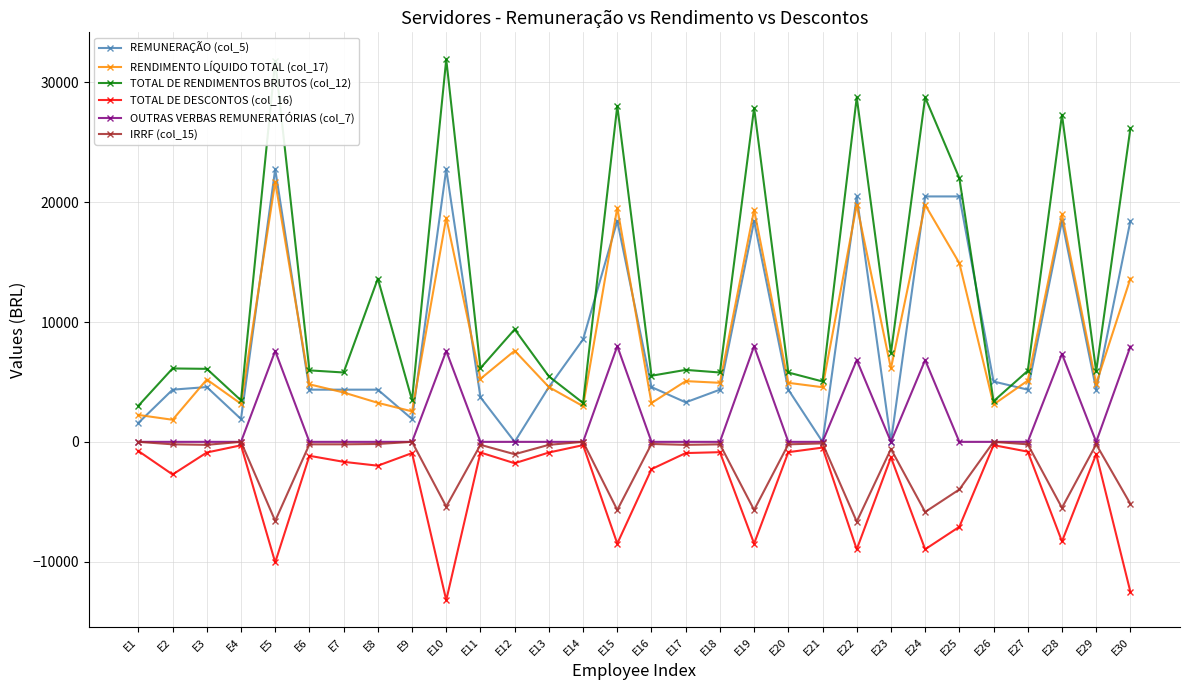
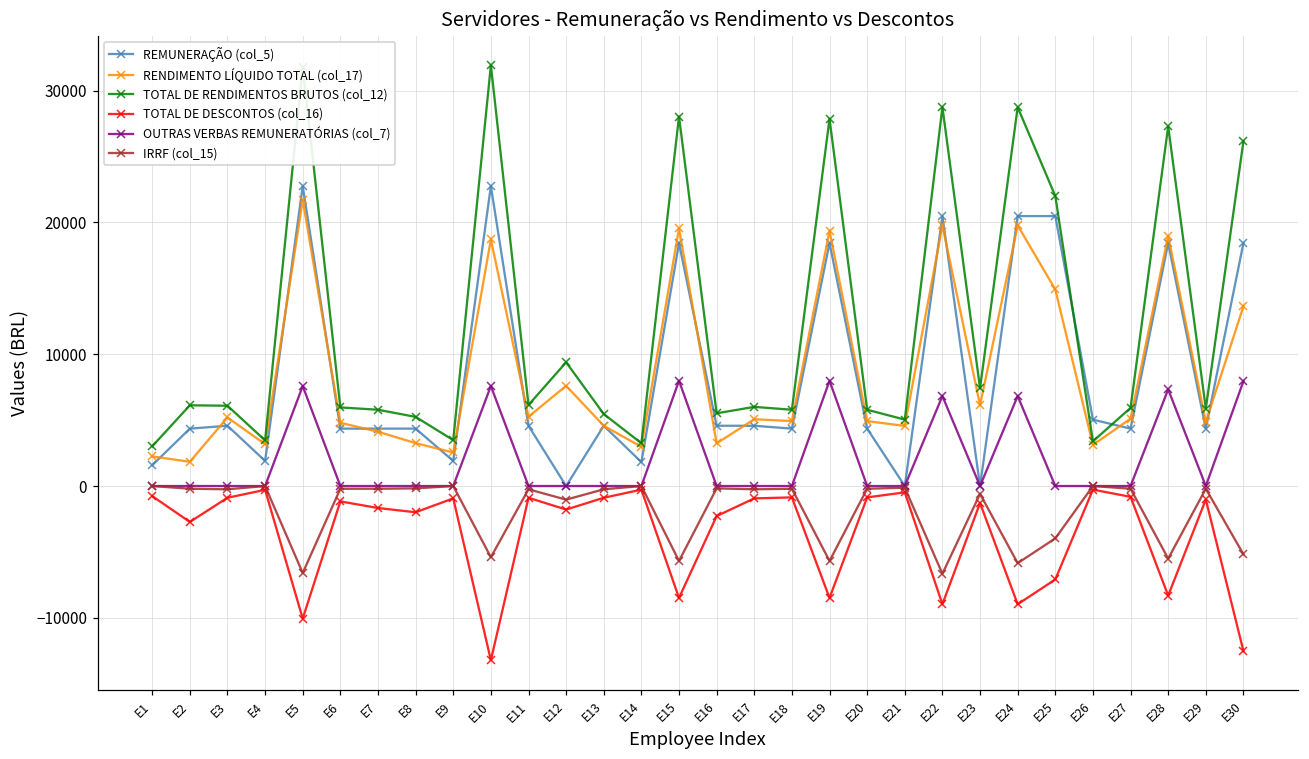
TOTAL DE RENDIMENTOS BRUTOS (col_12), E8: 13600 -> 5200
REMUNERAÇÃO (col_5), E11: 3700 -> 4600
REMUNERAÇÃO (col_5), E14: 8500 -> 1800
REMUNERAÇÃO (col_5), E17: 3300 -> 4600
